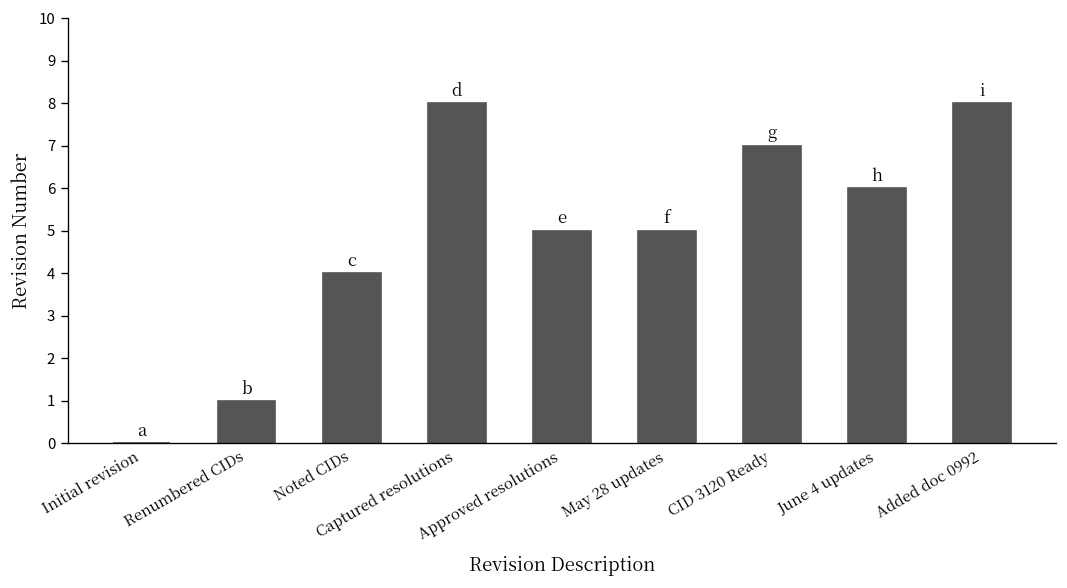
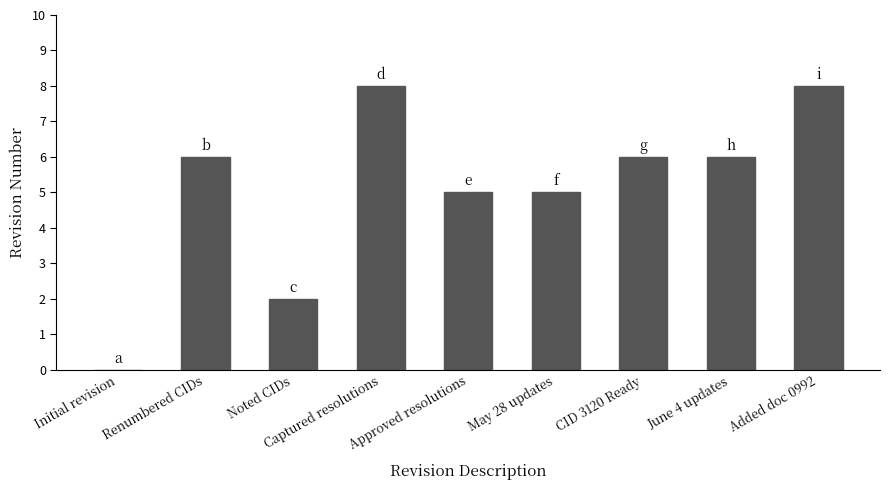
Renumbered CIDs: 1 -> 6
Noted CIDs: 4 -> 2
CID 3120 Ready: 7 -> 6
